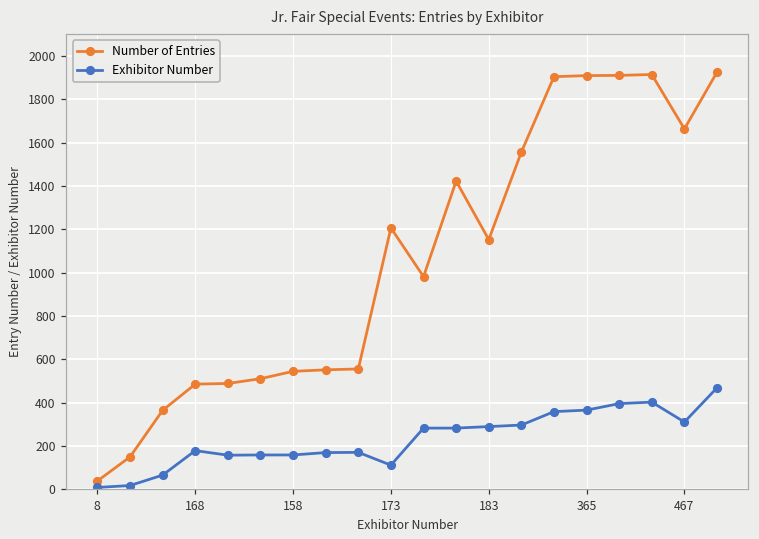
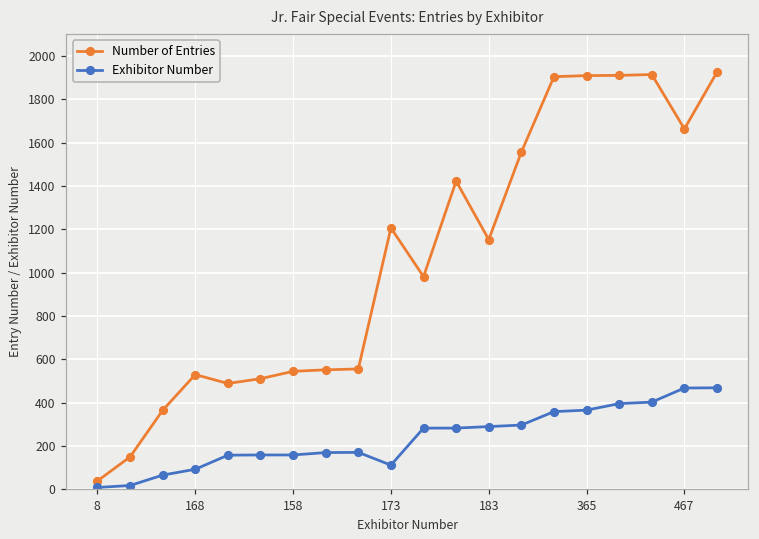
Number of Entries, 168: 490 -> 530
Exhibitor Number, 168: 180 -> 90
Exhibitor Number, 467: 310 -> 470
